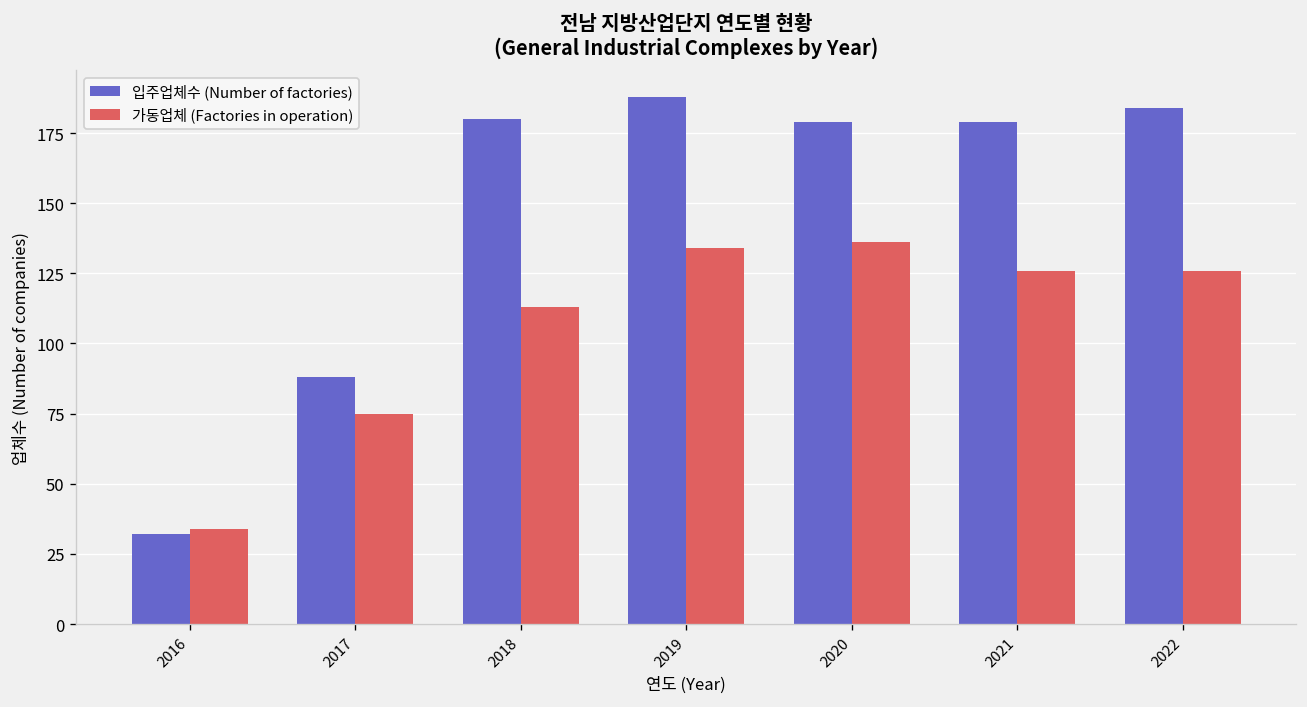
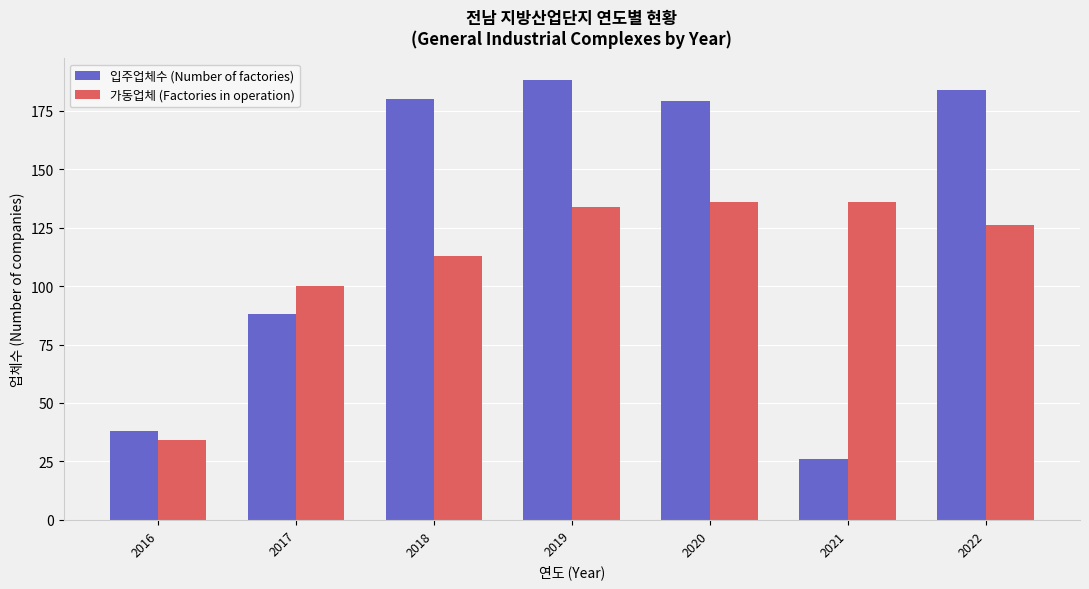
입주업체수 (Number of factories), 2016: 32 -> 38
가동업체 (Factories in operation), 2017: 75 -> 100
입주업체수 (Number of factories), 2021: 179 -> 26
가동업체 (Factories in operation), 2021: 126 -> 136
